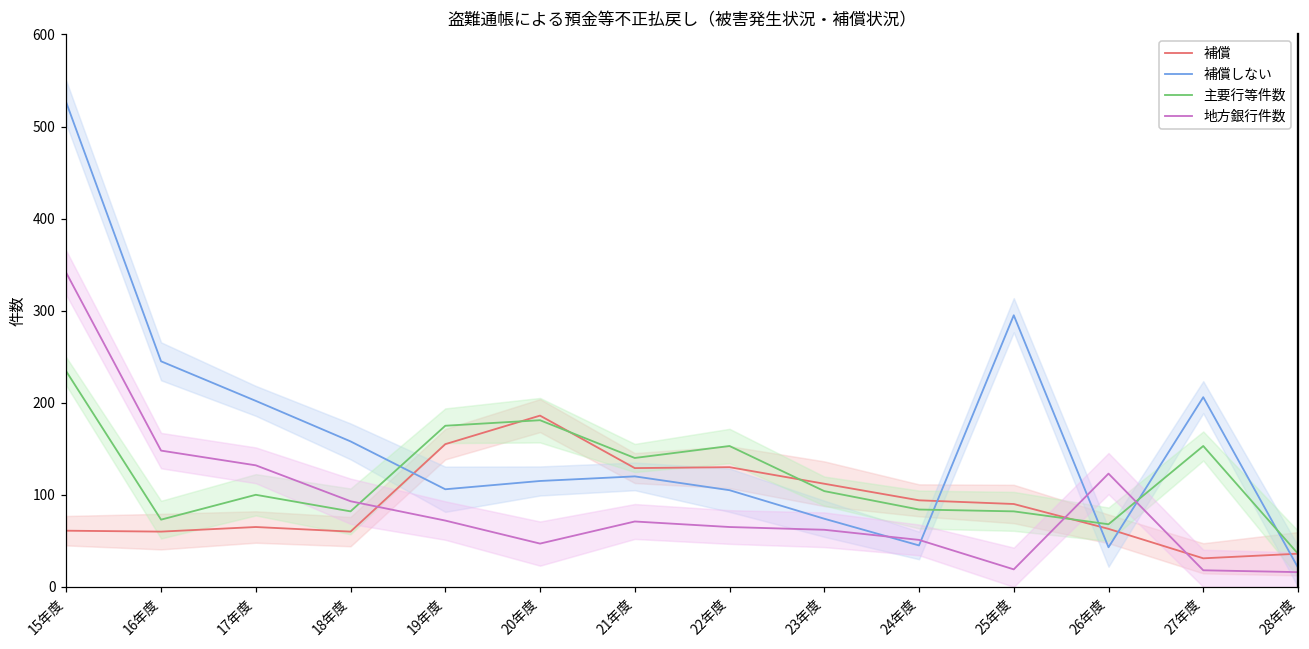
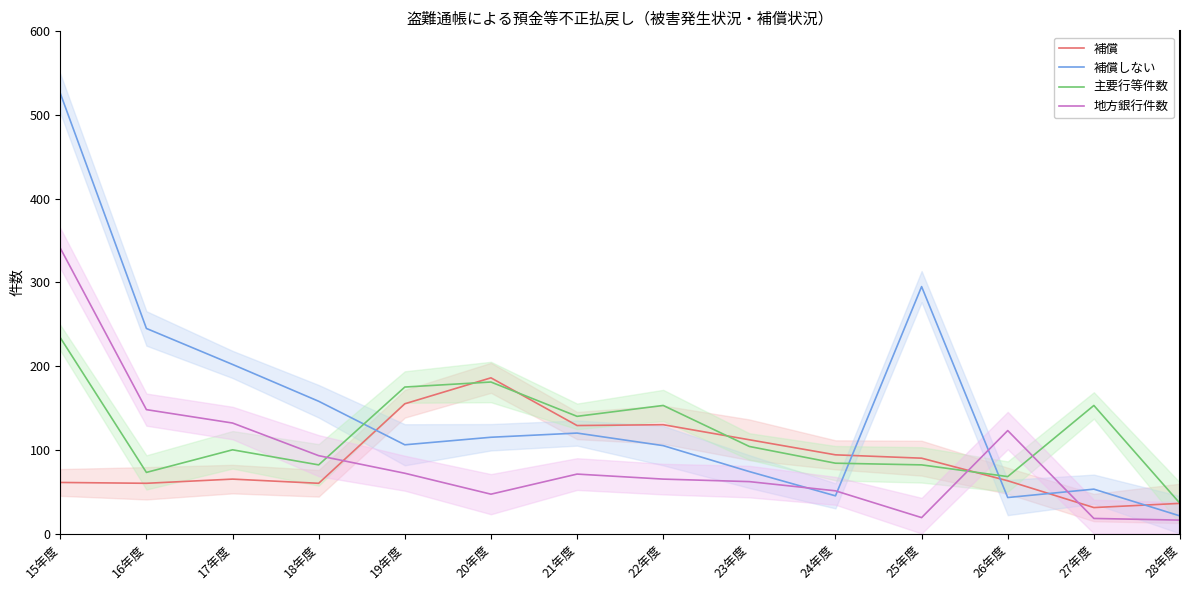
補償しない, 27年度: 210 -> 50
